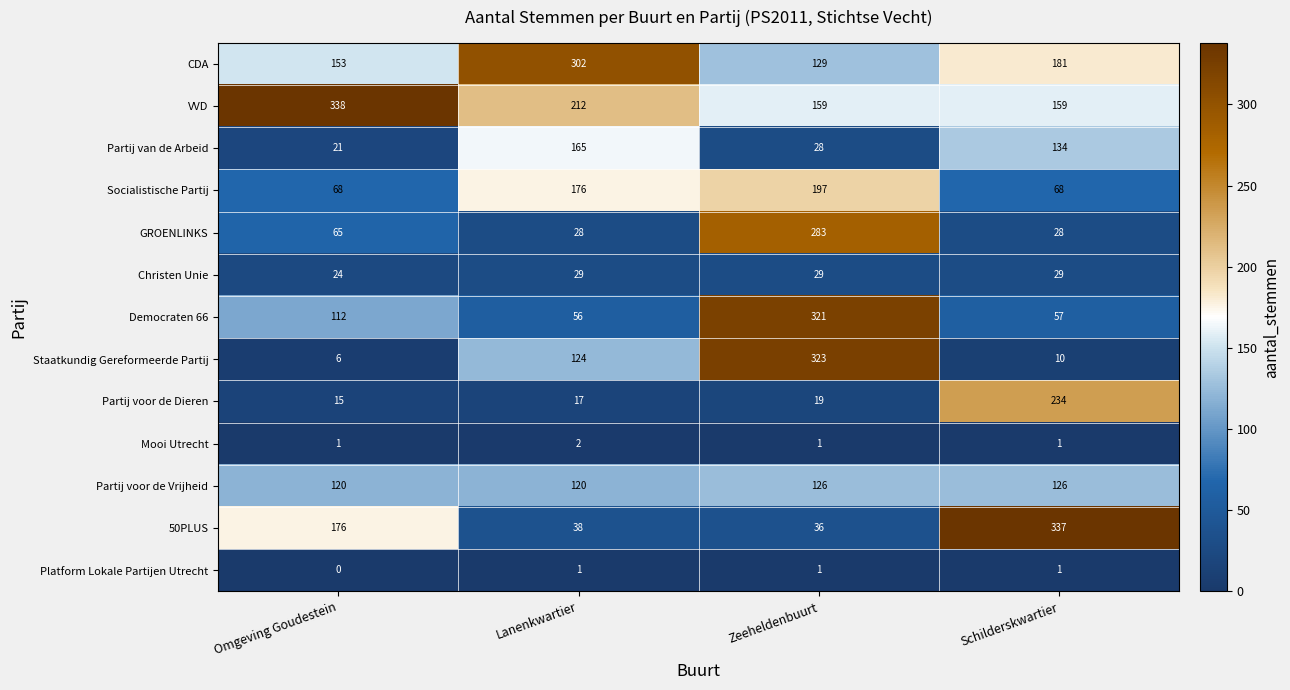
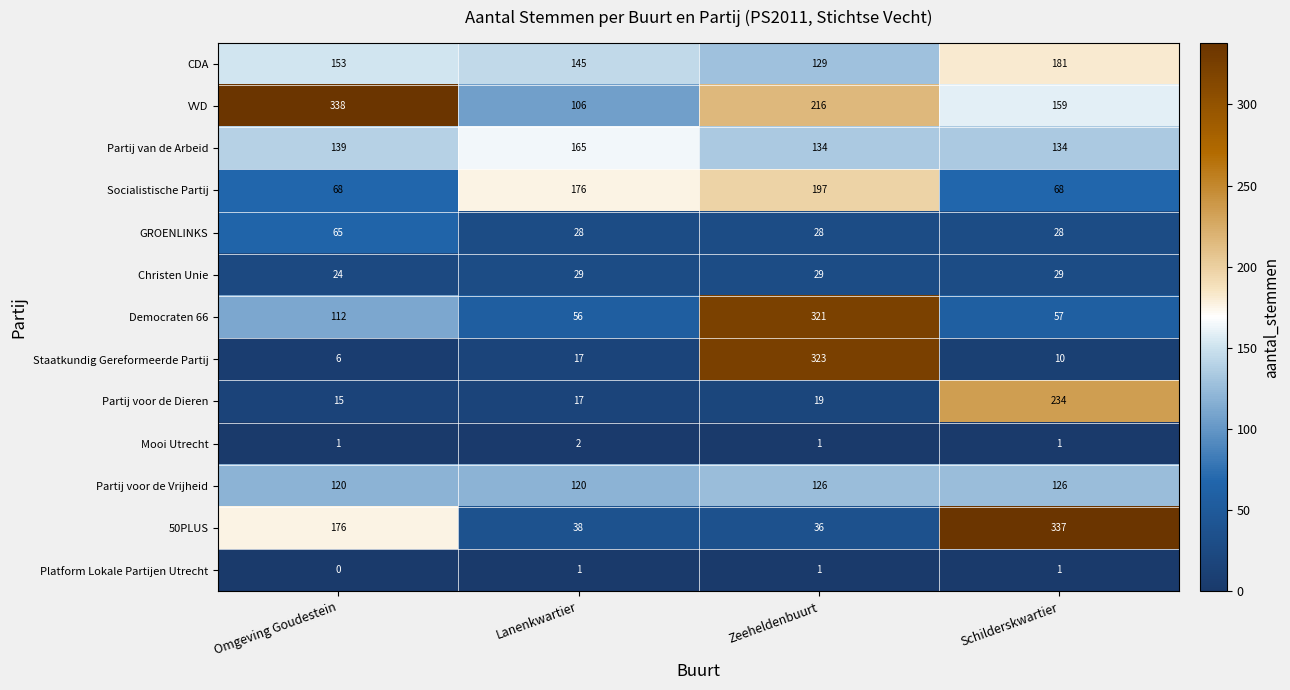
CDA, Lanenkwartier: 302 -> 145
VVD, Lanenkwartier: 212 -> 106
VVD, Zeeheldenbuurt: 159 -> 216
Partij van de Arbeid, Omgeving Goudestein: 21 -> 139
Partij van de Arbeid, Zeeheldenbuurt: 28 -> 134
GROENLINKS, Zeeheldenbuurt: 283 -> 28
Staatkundig Gereformeerde Partij, Lanenkwartier: 124 -> 17
